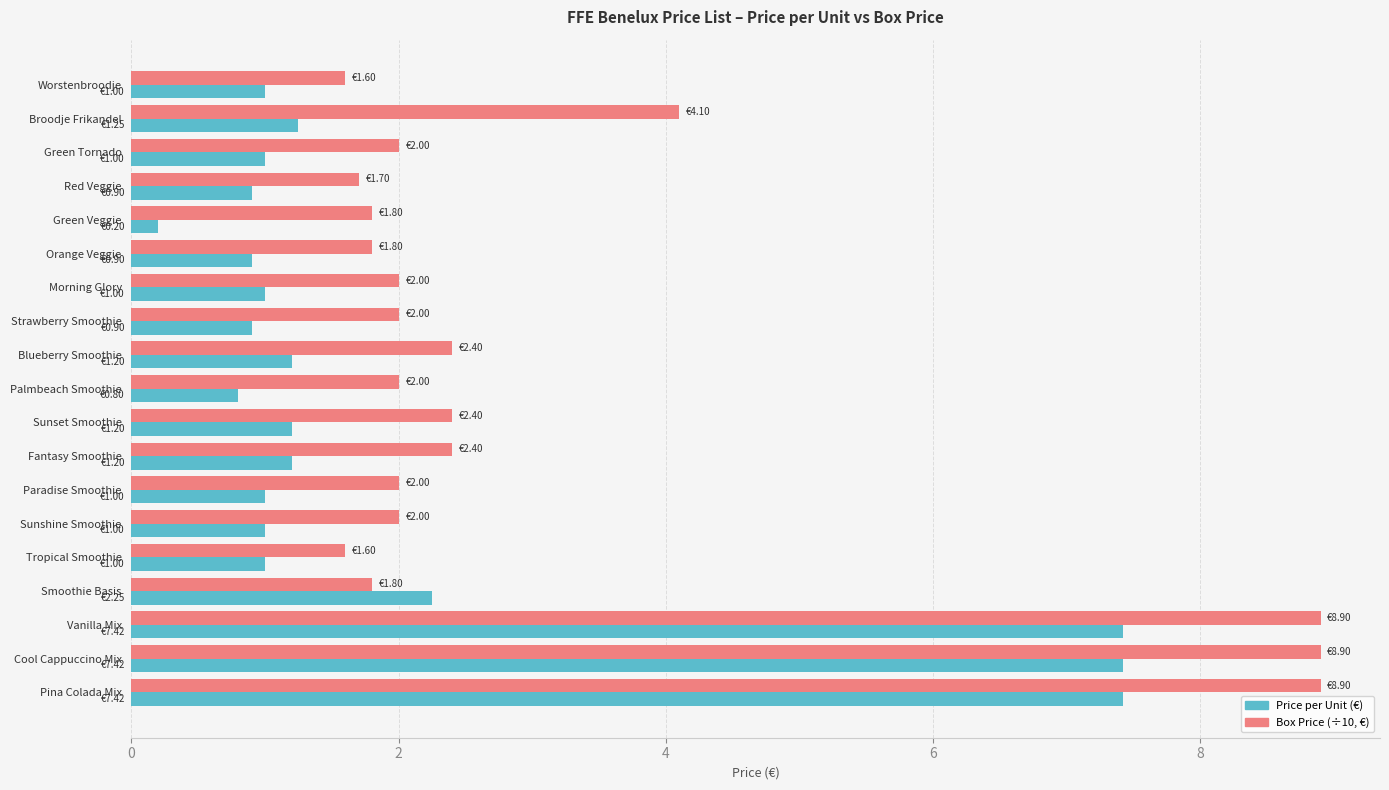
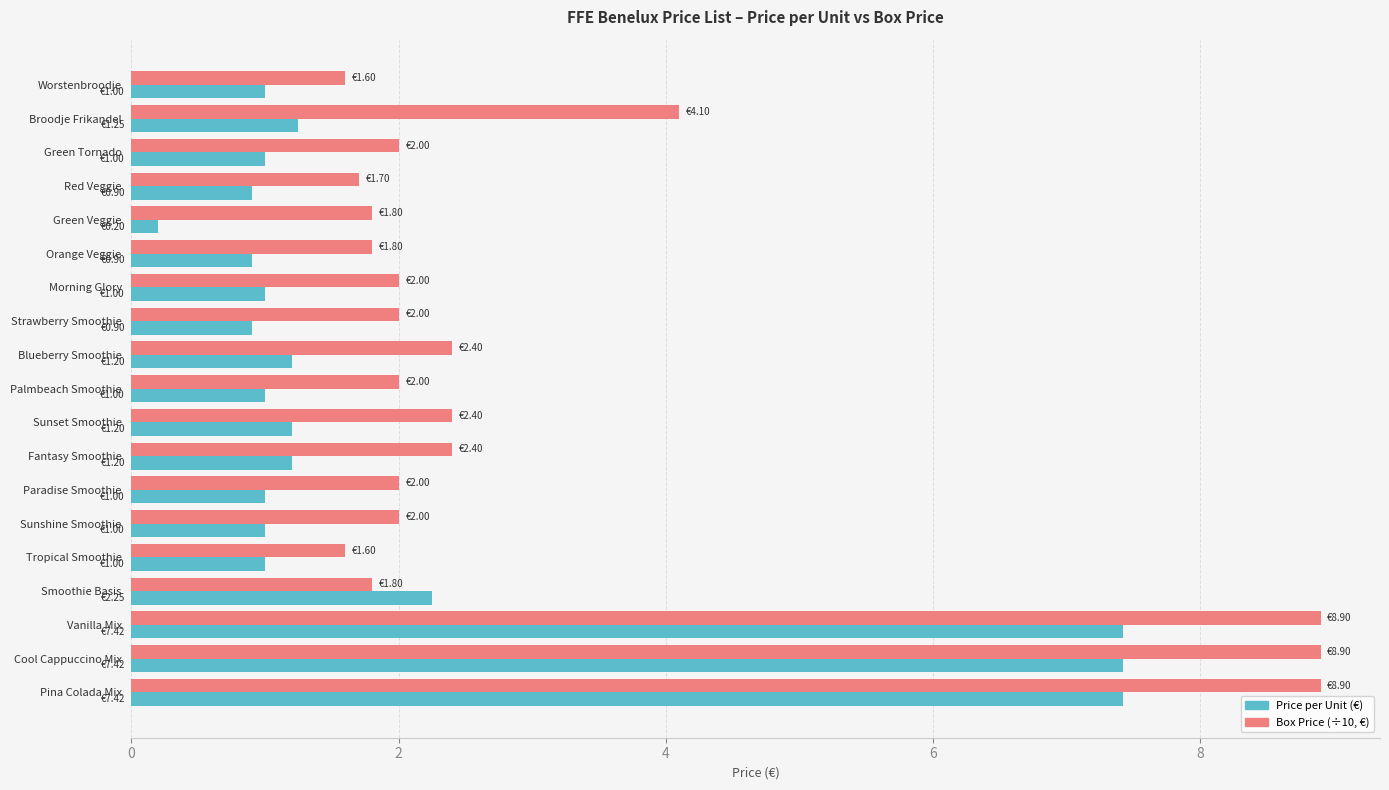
Price per Unit (€), Palmbeach Smoothie: €0.80 -> €1.00
